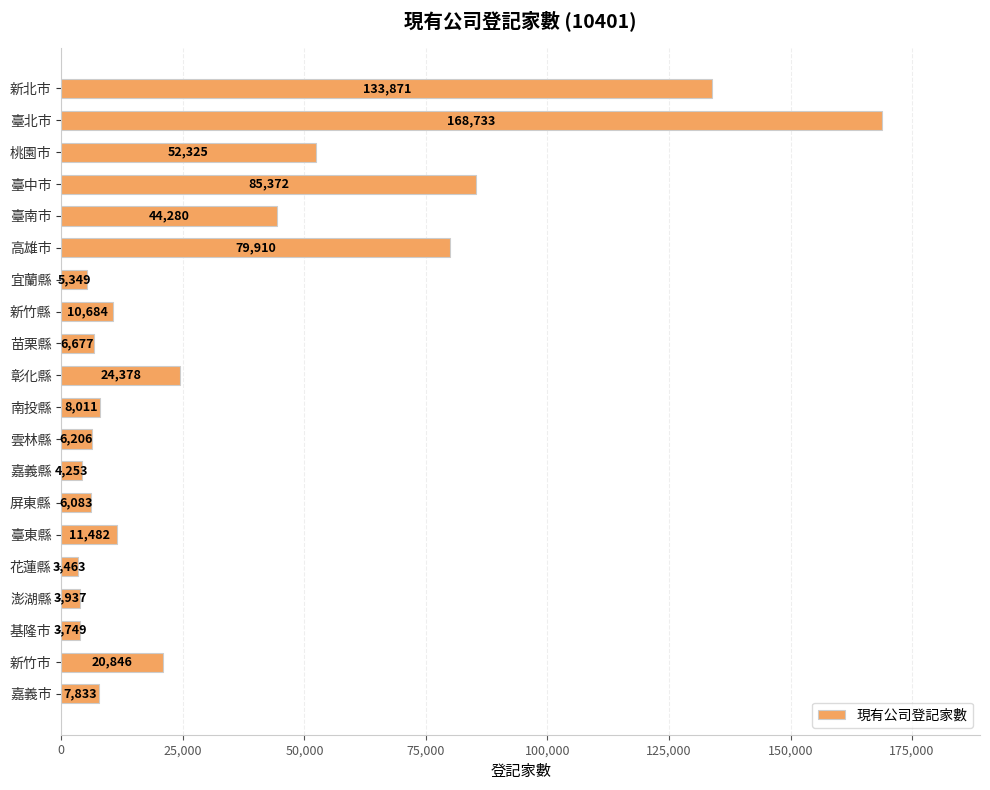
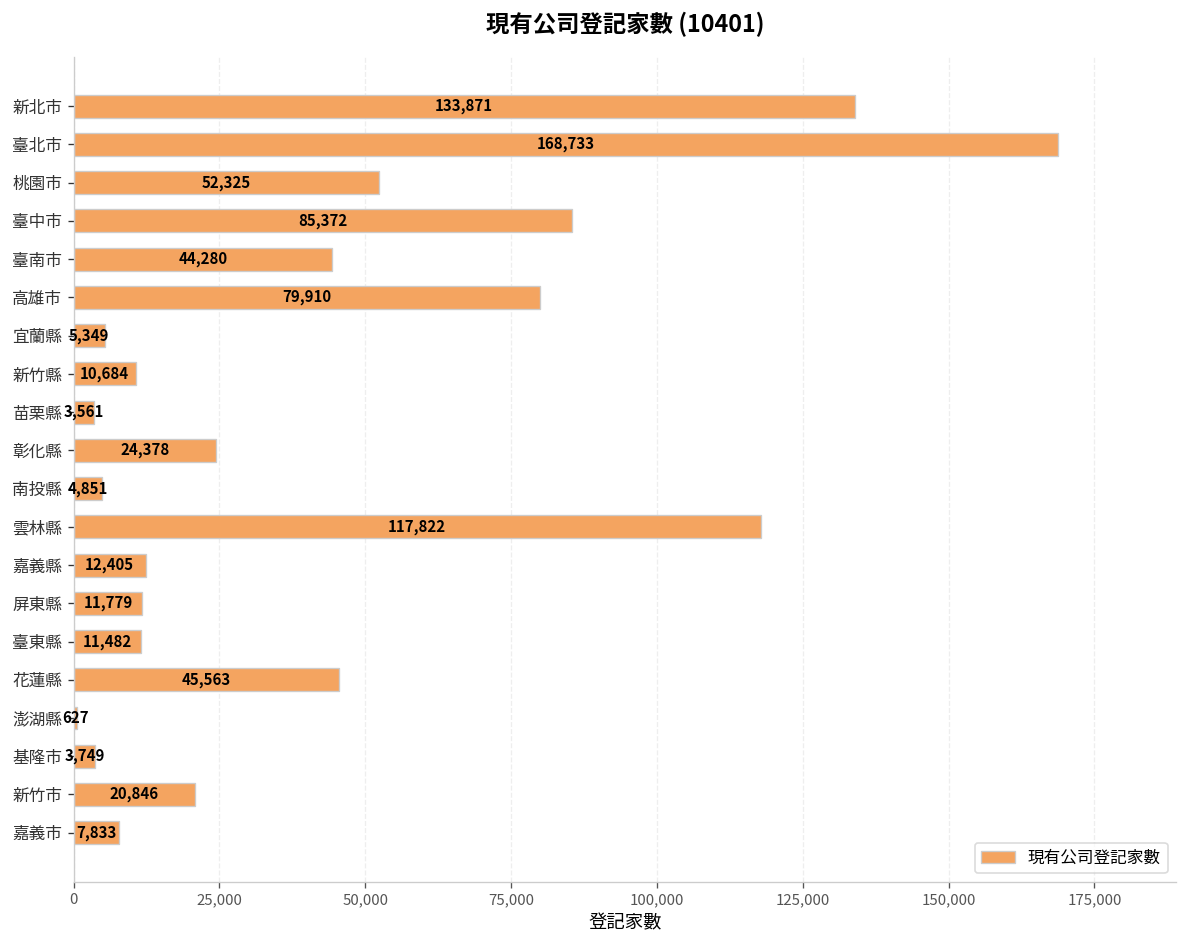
苗栗縣: 6,677 -> 3,561
南投縣: 8,011 -> 4,851
雲林縣: 6,206 -> 117,822
嘉義縣: 4,253 -> 12,405
屏東縣: 6,083 -> 11,779
花蓮縣: 3,463 -> 45,563
澎湖縣: 3,937 -> 627
